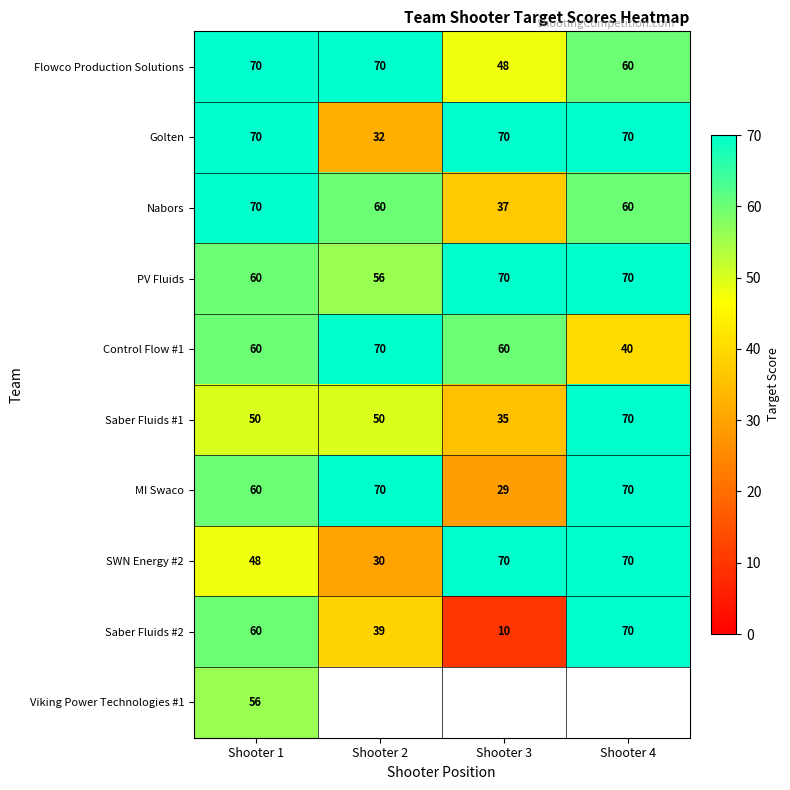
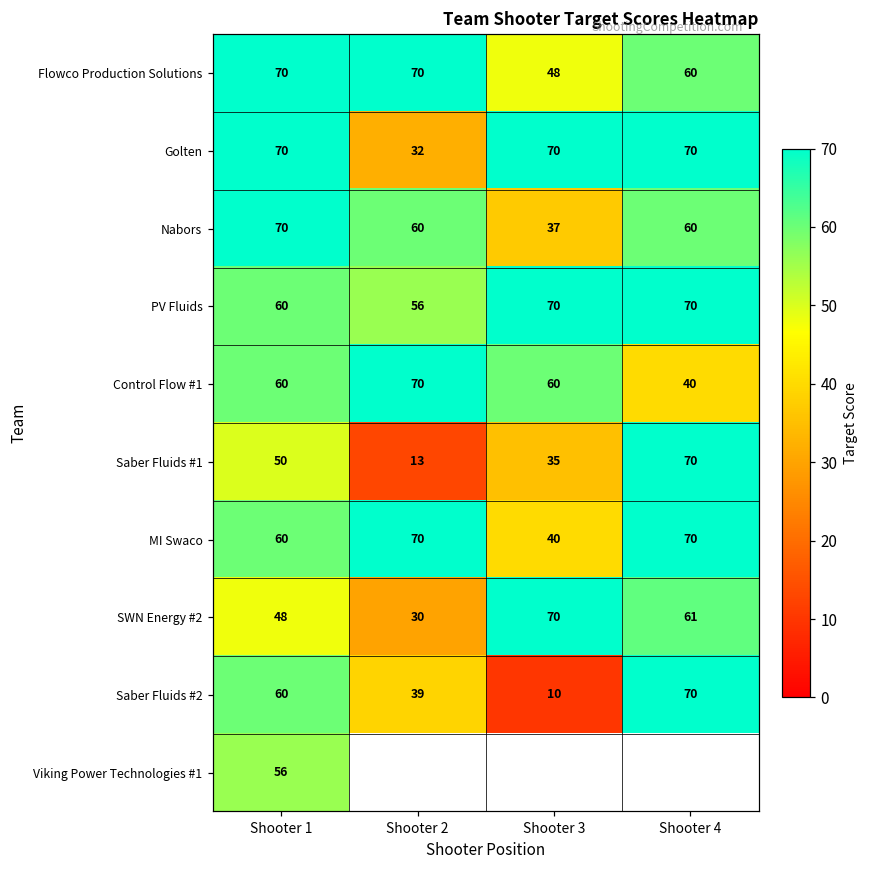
Saber Fluids #1, Shooter 2: 50 -> 13
MI Swaco, Shooter 3: 29 -> 40
SWN Energy #2, Shooter 4: 70 -> 61
